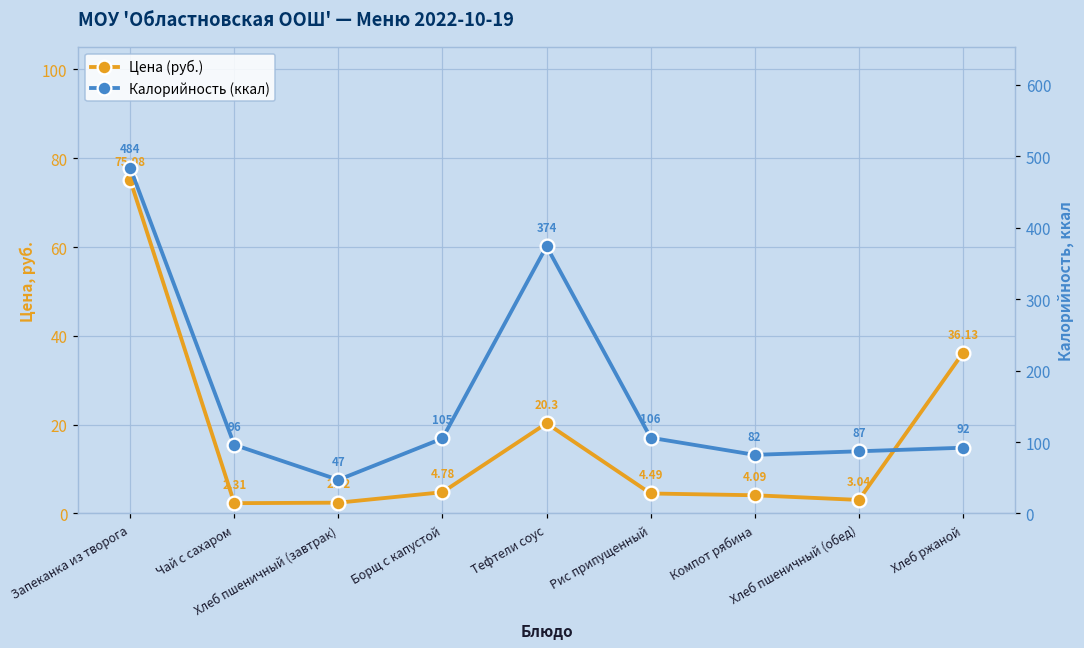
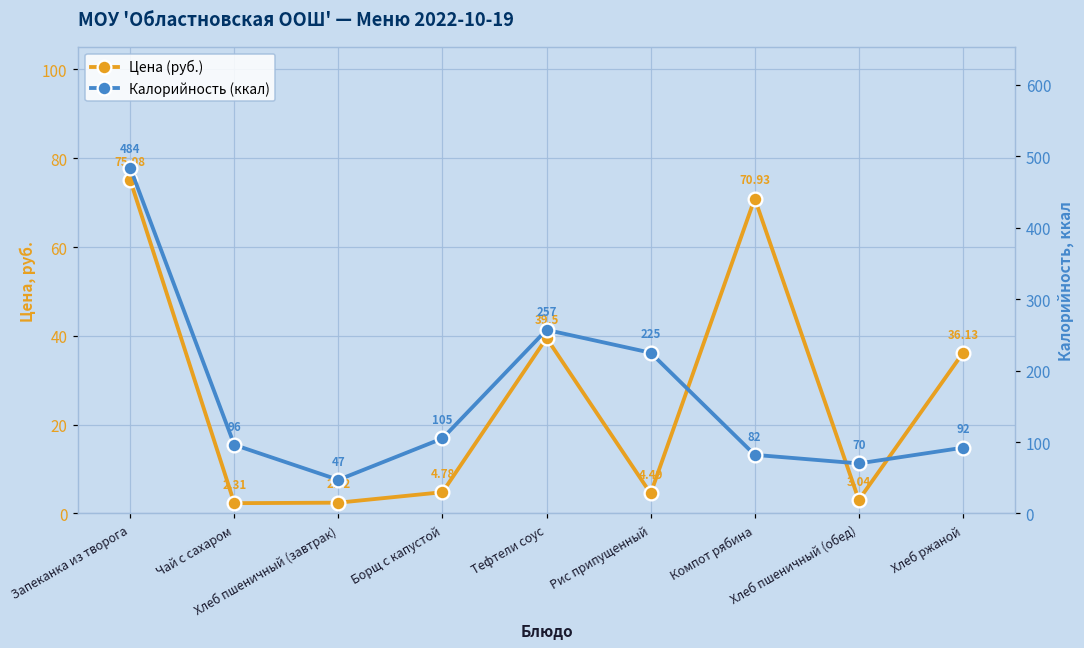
Цена (руб.), Тефтели соус: 20.3 -> 39.5
Цена (руб.), Компот рябина: 4.09 -> 70.93
Калорийность (ккал), Тефтели соус: 374 -> 257
Калорийность (ккал), Рис припущенный: 106 -> 225
Калорийность (ккал), Хлеб пшеничный (обед): 87 -> 70
